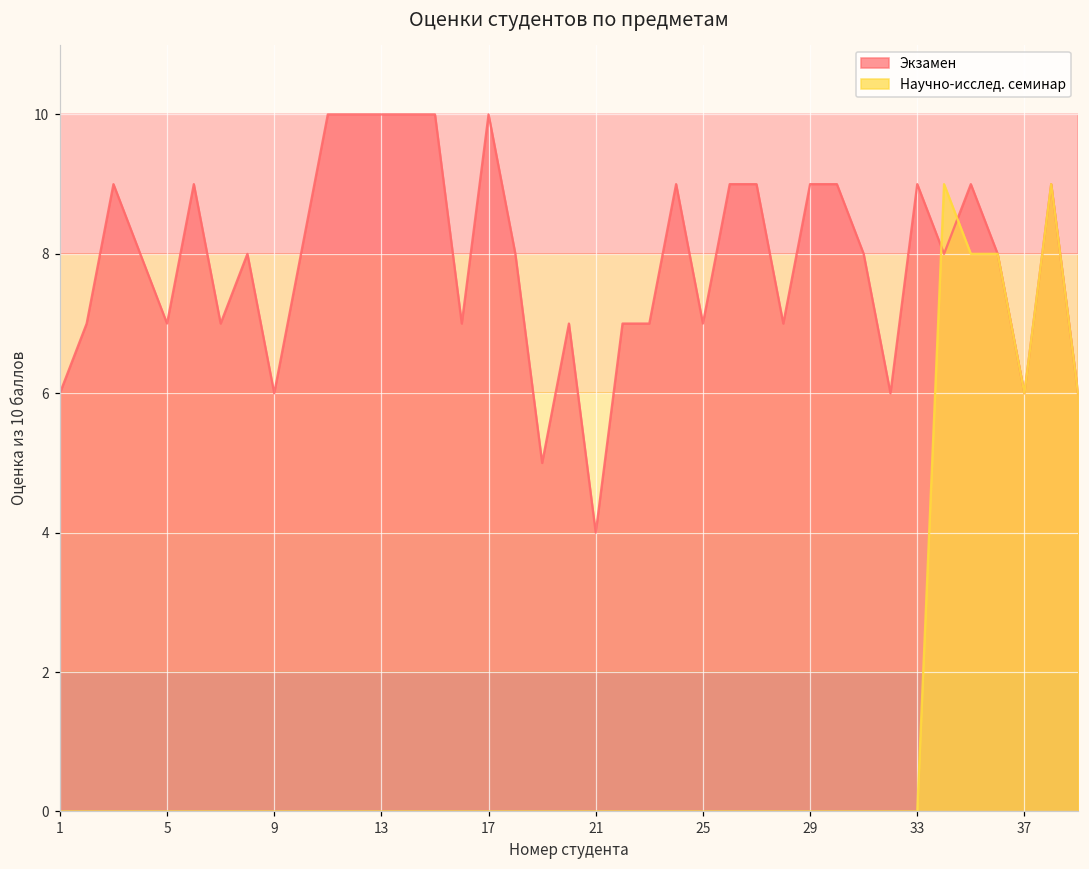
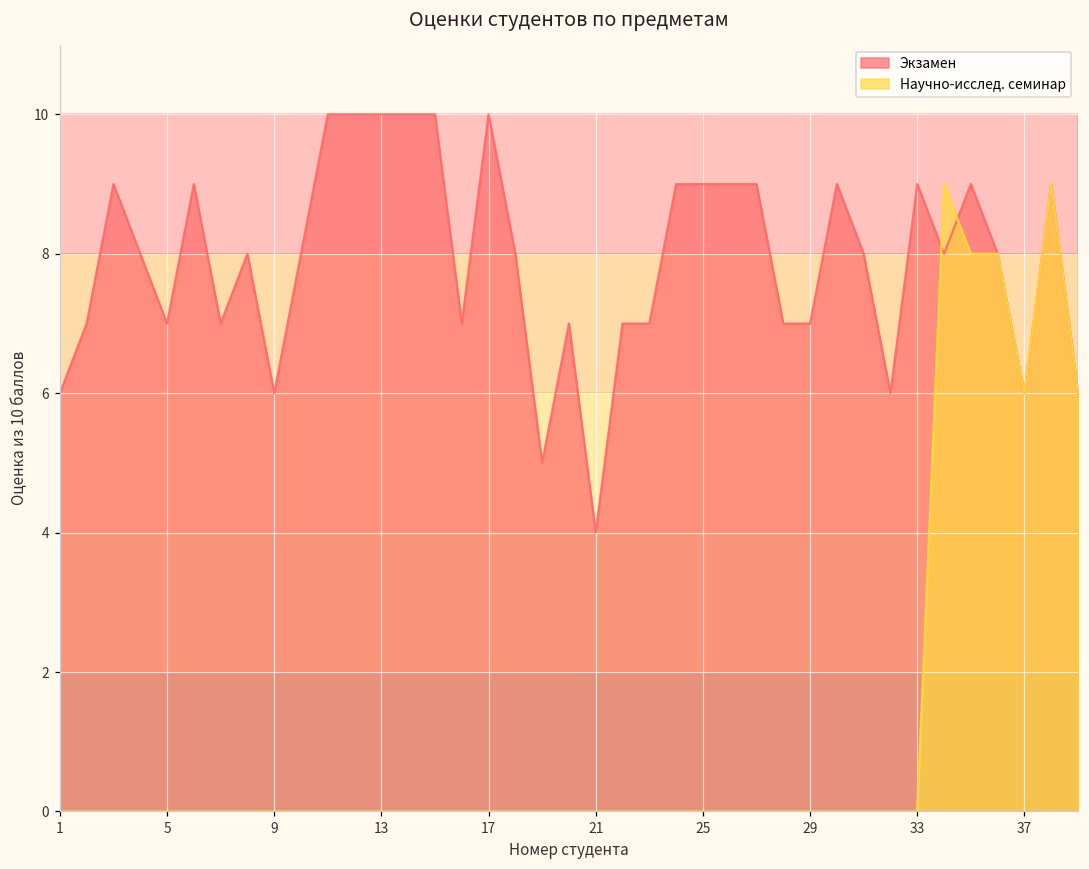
Экзамен, 25: 7 -> 9
Экзамен, 29: 9 -> 7
